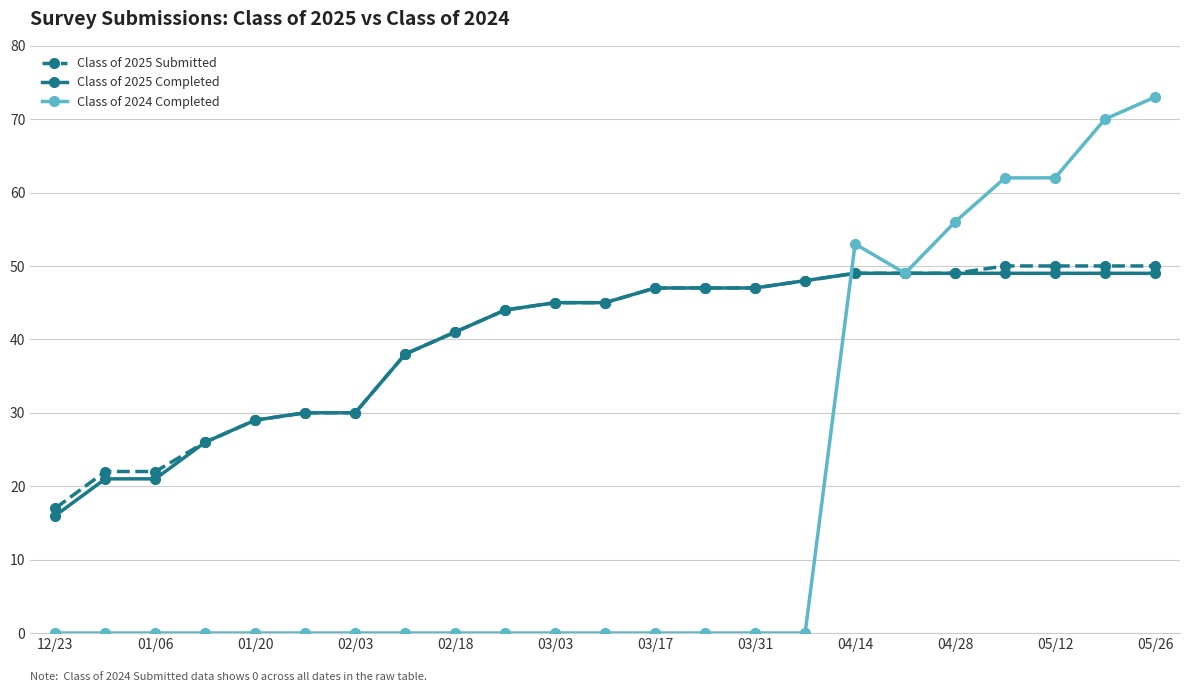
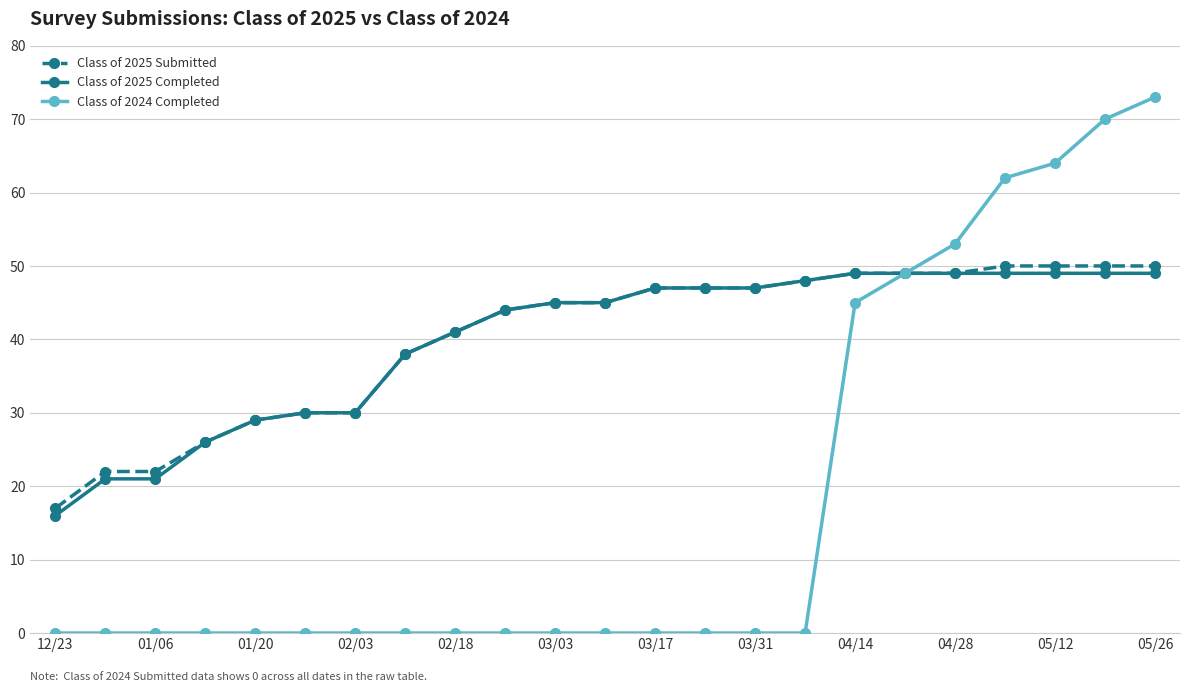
Class of 2024 Completed, 04/14: 53 -> 45
Class of 2024 Completed, 04/28: 56 -> 53
Class of 2024 Completed, 05/12: 62 -> 64
